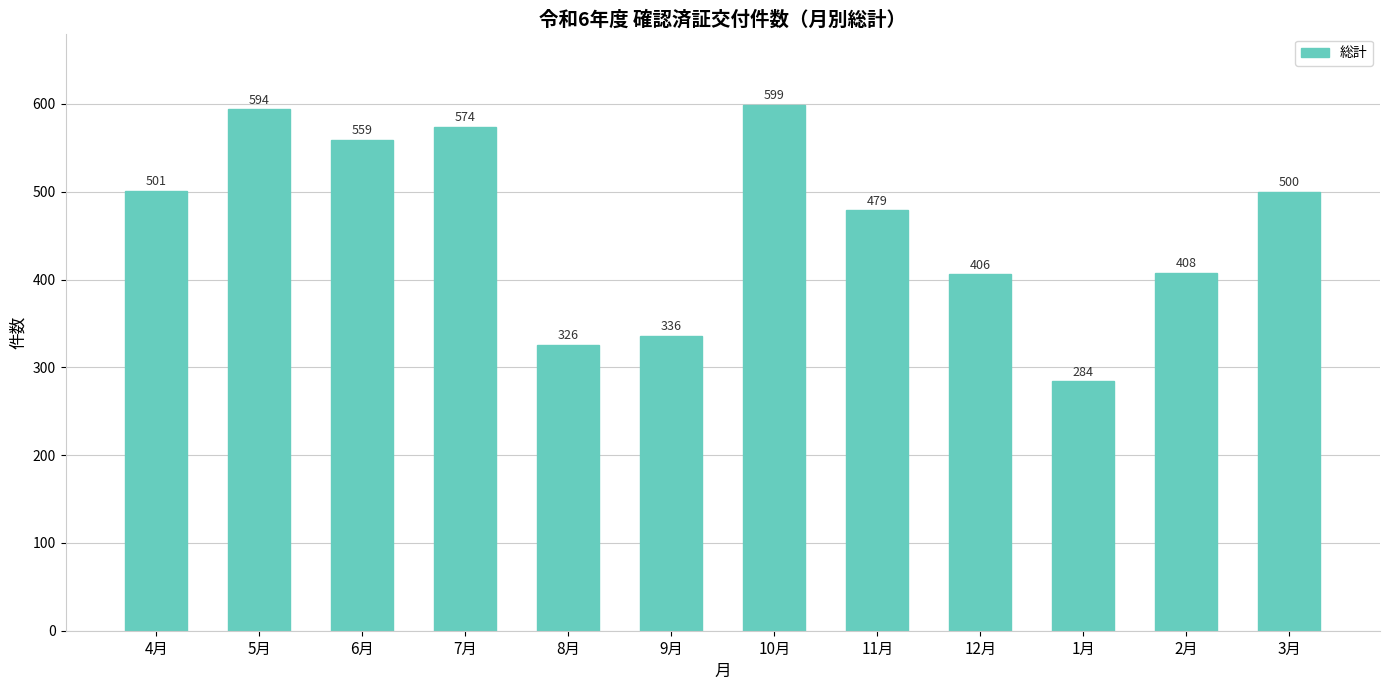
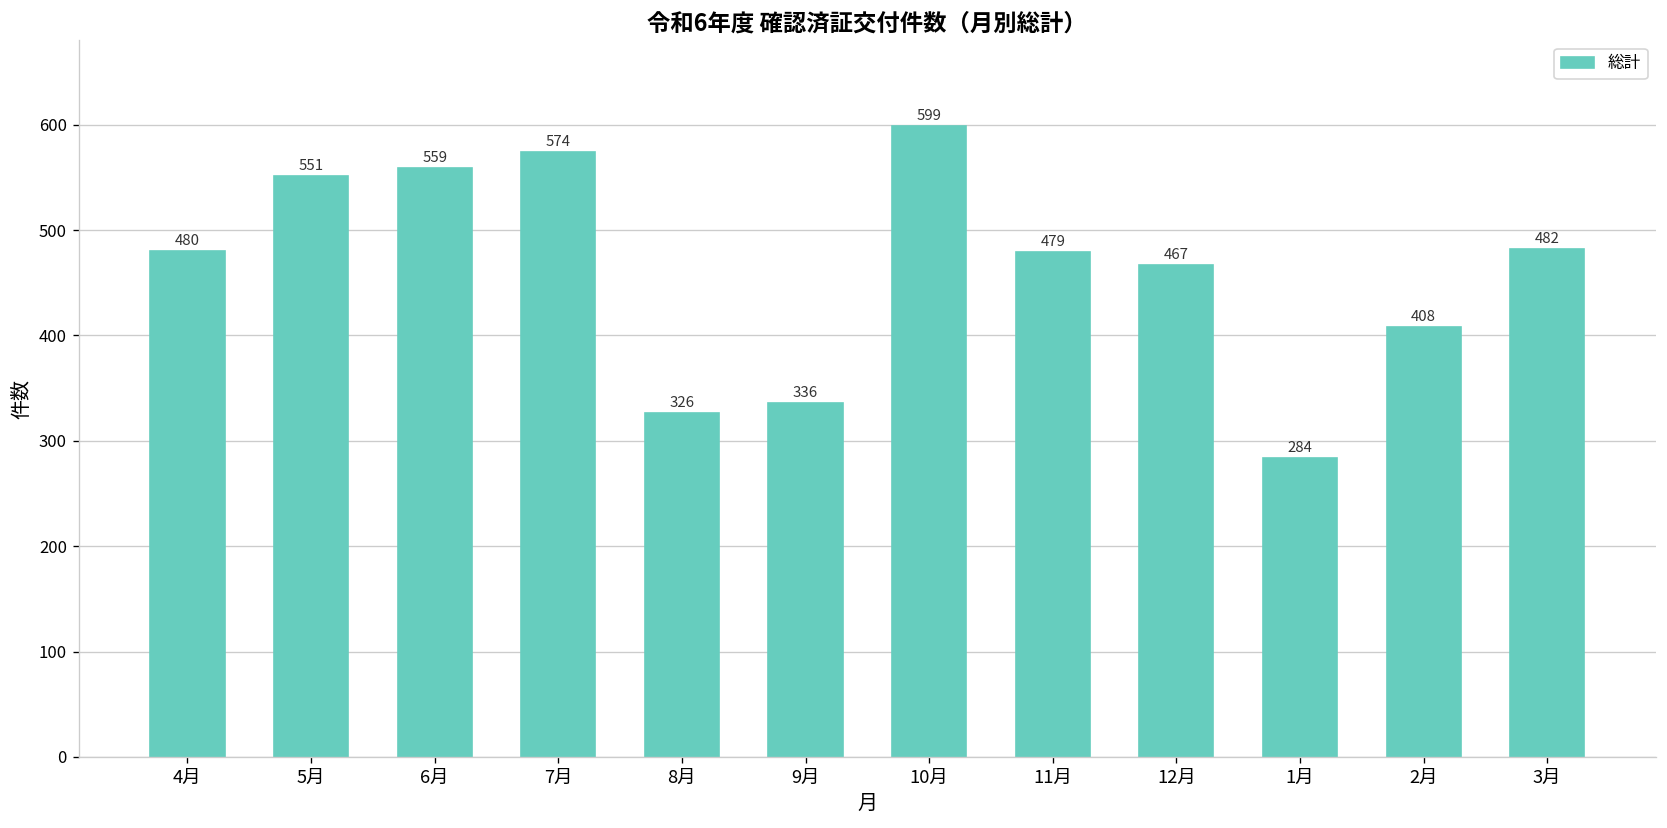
4月: 501 -> 480
5月: 594 -> 551
12月: 406 -> 467
3月: 500 -> 482
